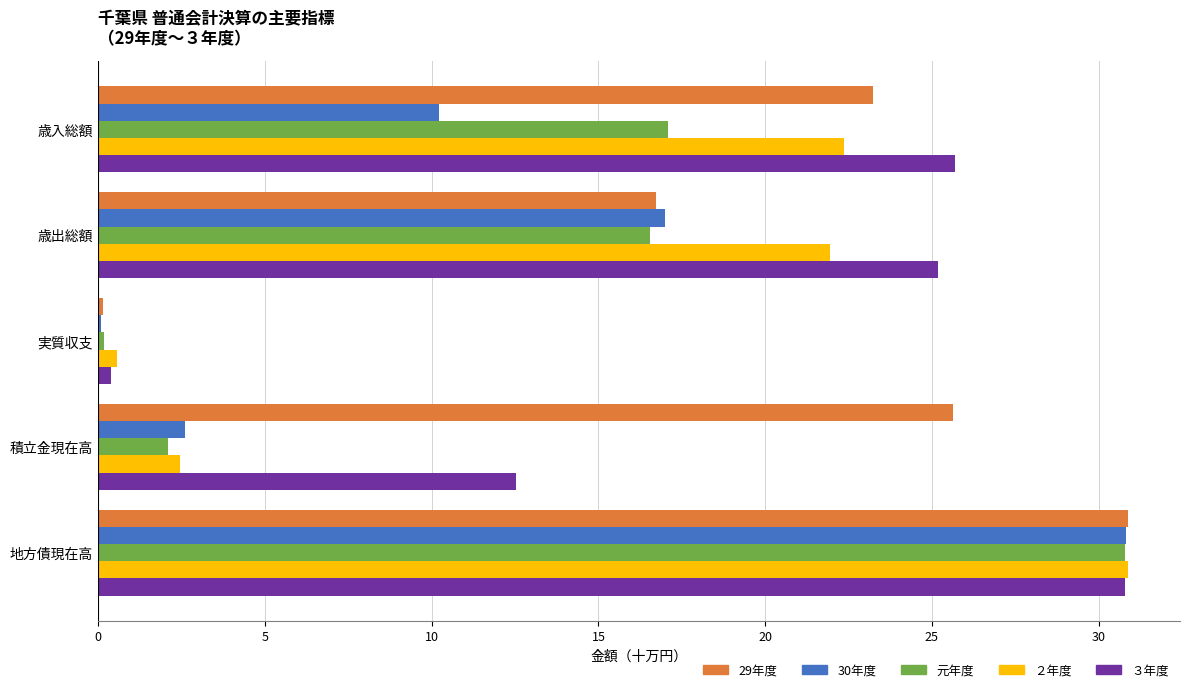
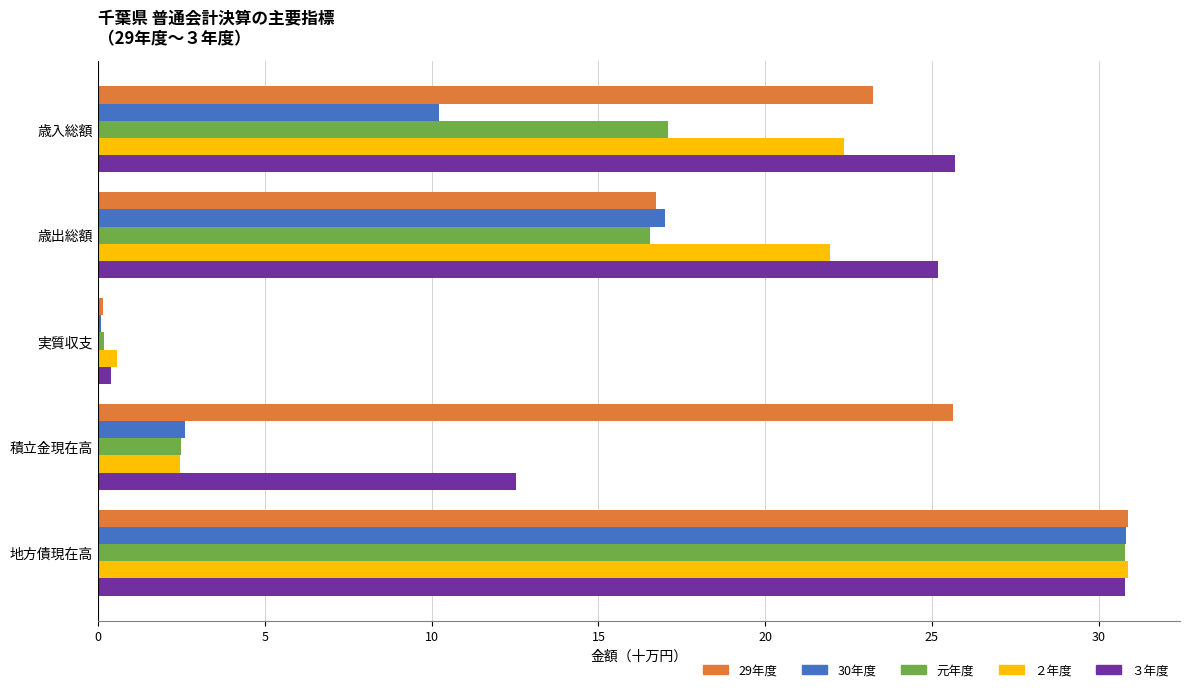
元年度, 積立金現在高: 2.1 -> 2.5
